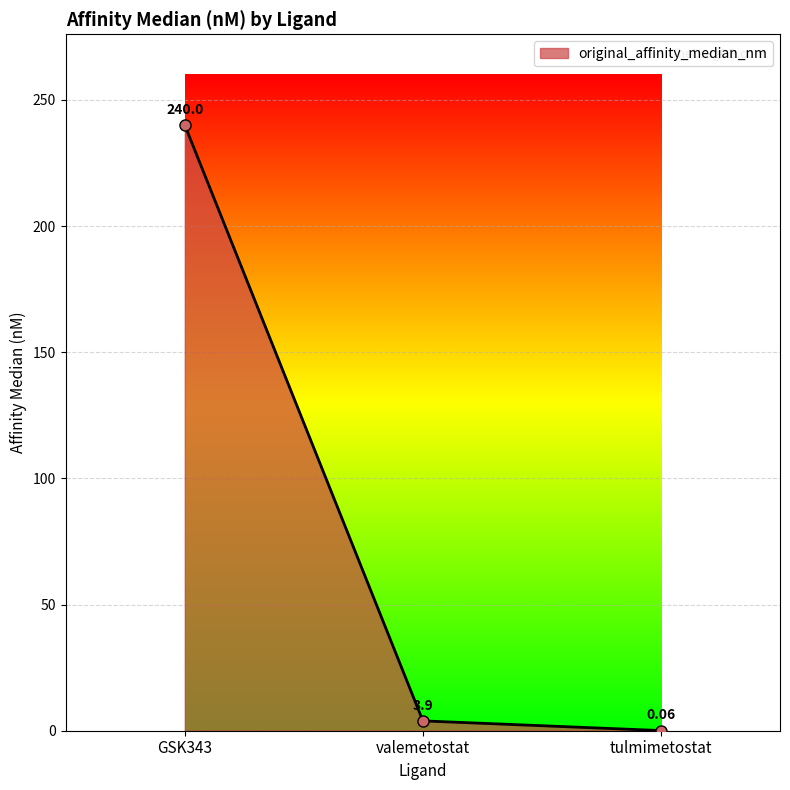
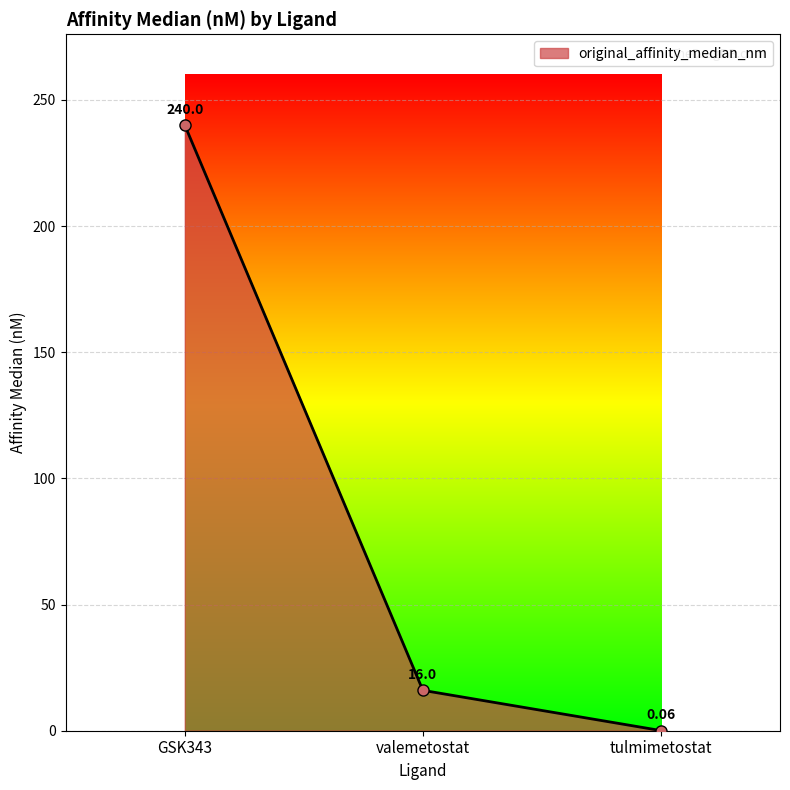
valemetostat: 3.9 -> 16.0
